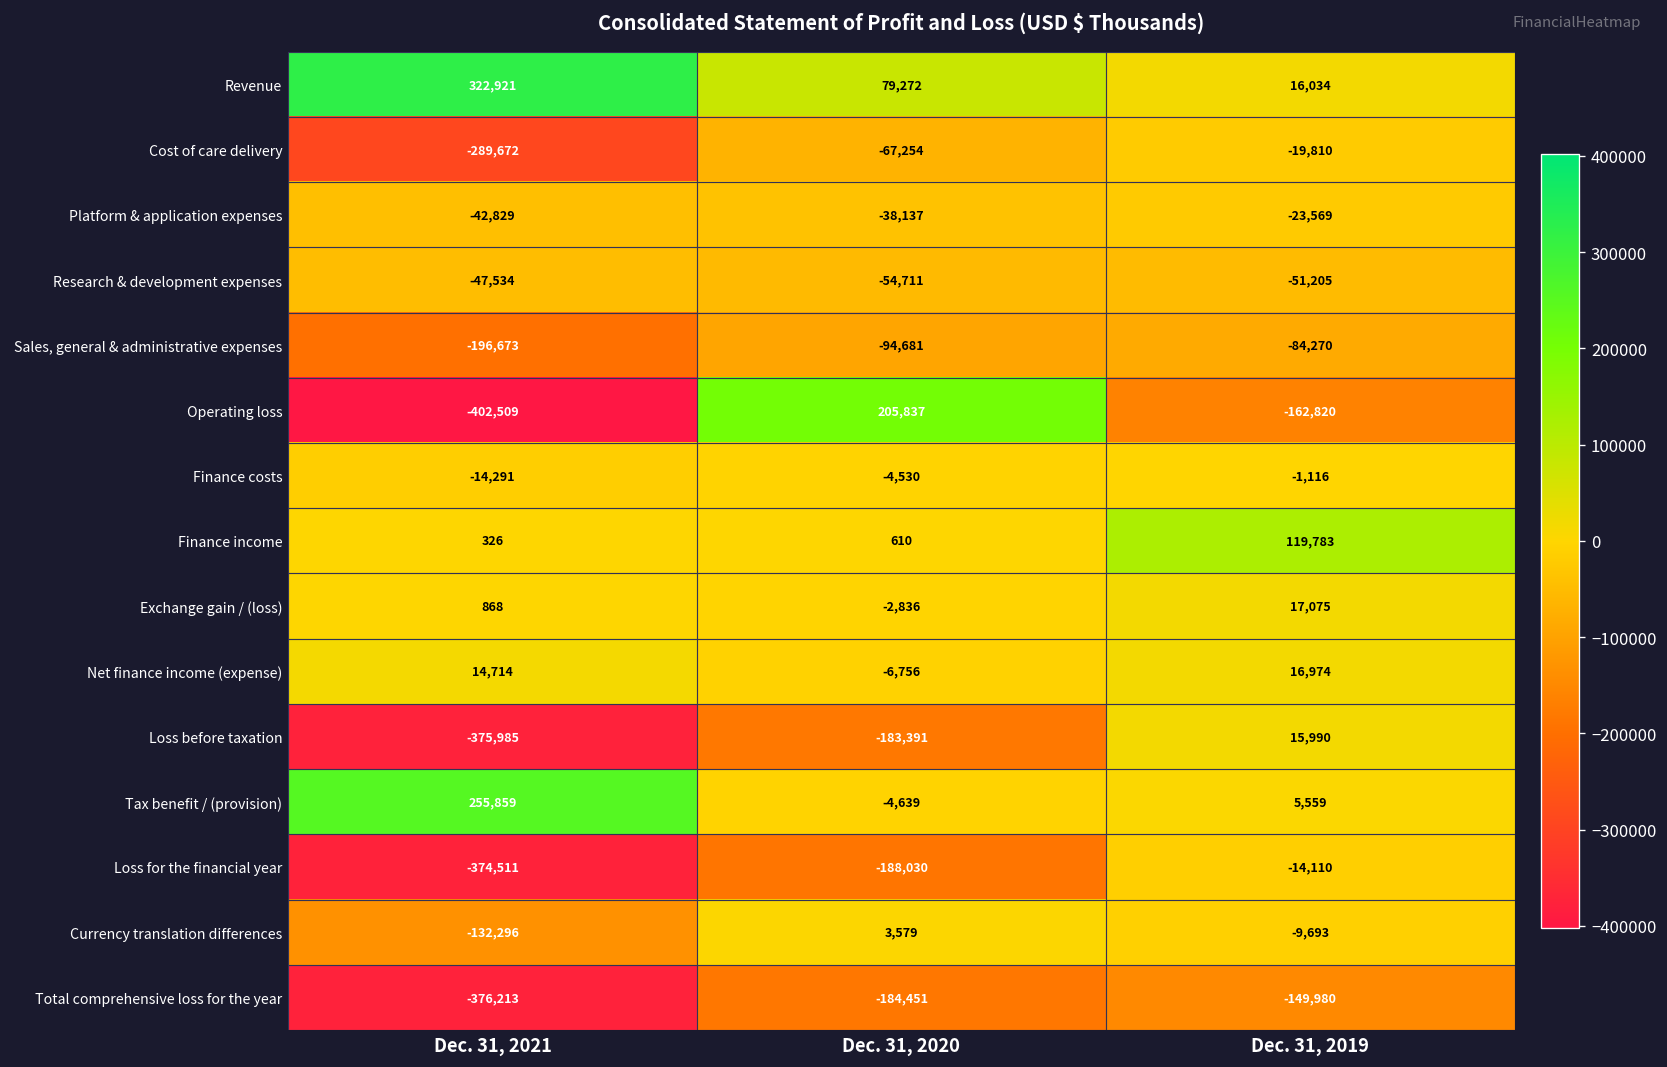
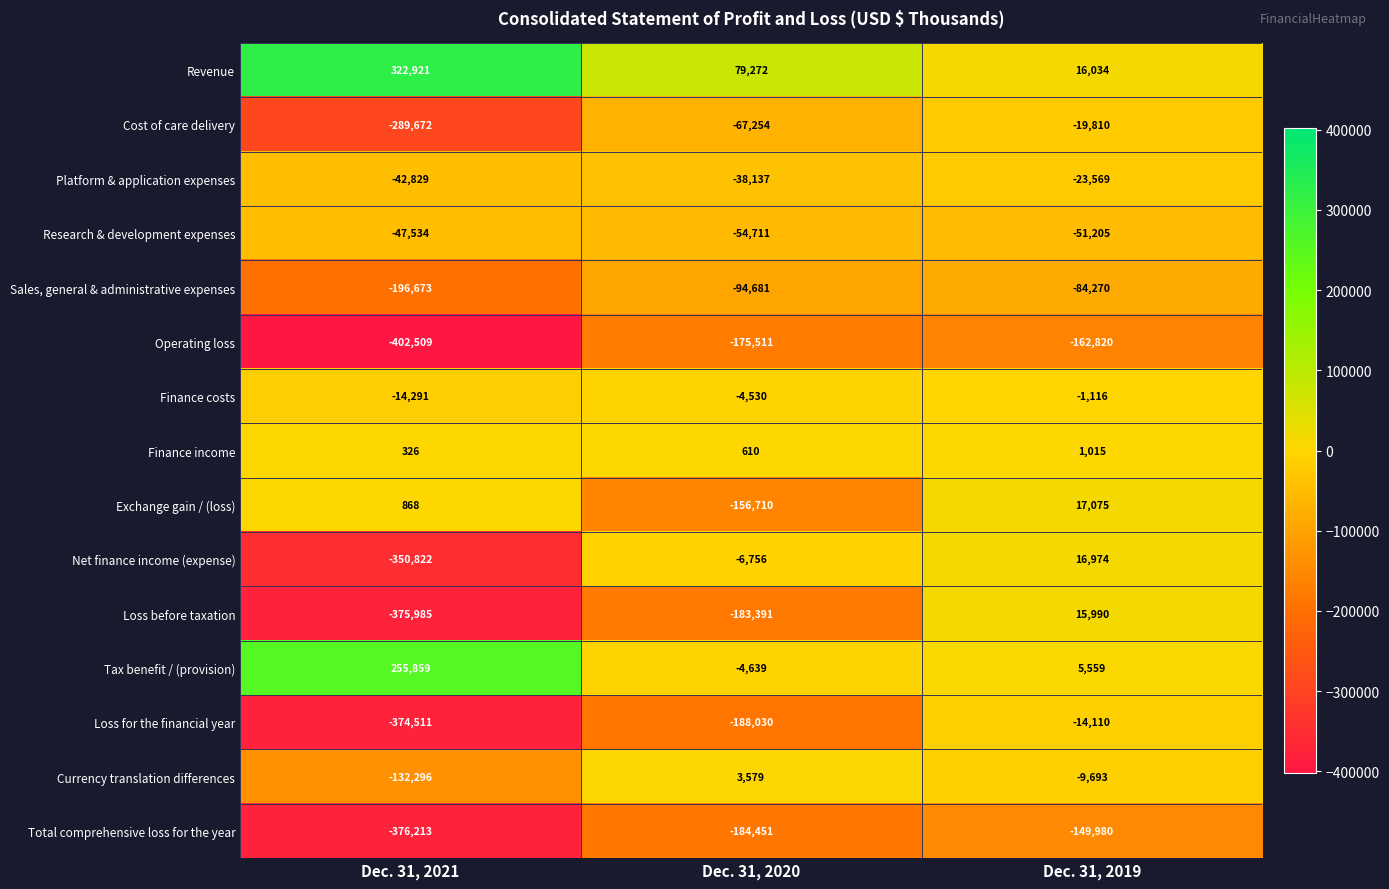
Operating loss, Dec. 31, 2020: 205,837 -> -175,511
Finance income, Dec. 31, 2019: 119,783 -> 1,015
Exchange gain / (loss), Dec. 31, 2020: -2,836 -> -156,710
Net finance income (expense), Dec. 31, 2021: 14,714 -> -350,822
